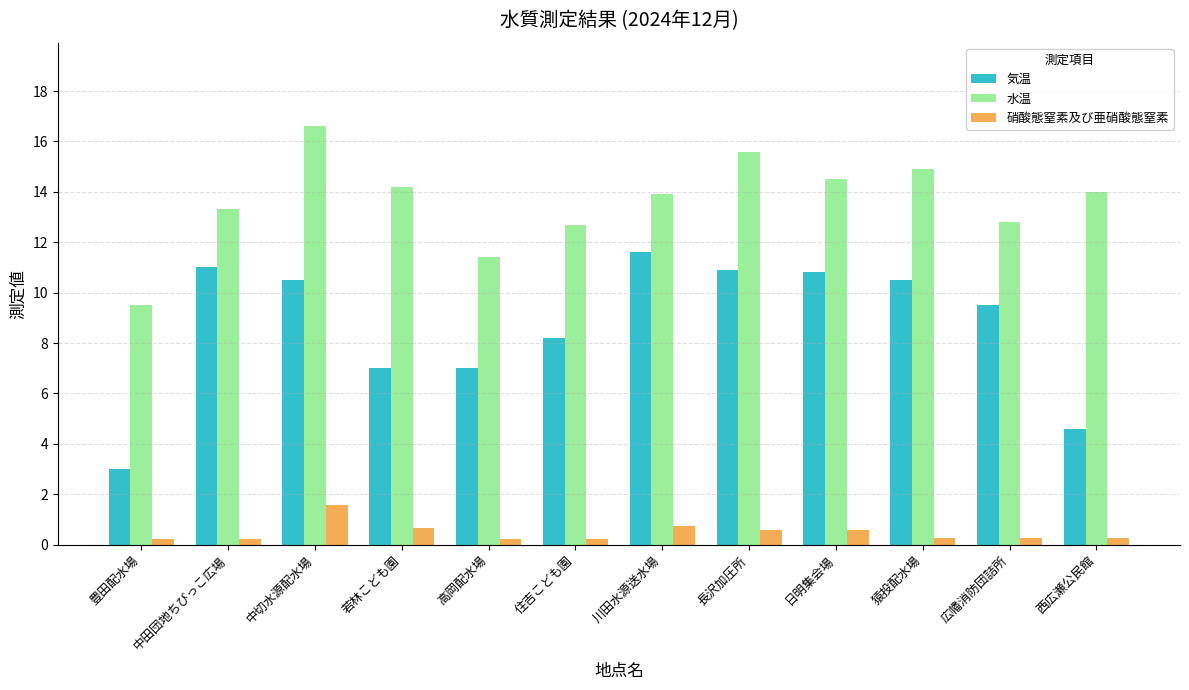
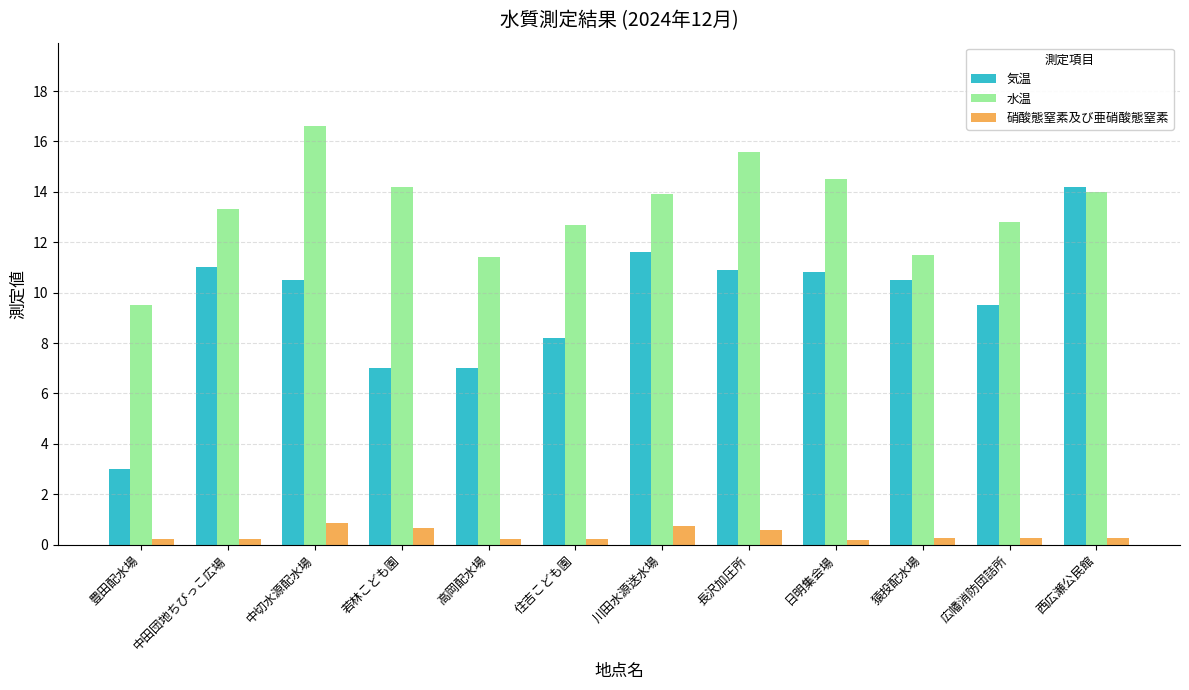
硝酸態窒素及び亜硝酸態窒素, 中切水源配水場: 1.6 -> 0.9
硝酸態窒素及び亜硝酸態窒素, 日明集会場: 0.6 -> 0.2
水温, 猿投配水場: 14.9 -> 11.5
気温, 西広瀬公民館: 4.6 -> 14.2
